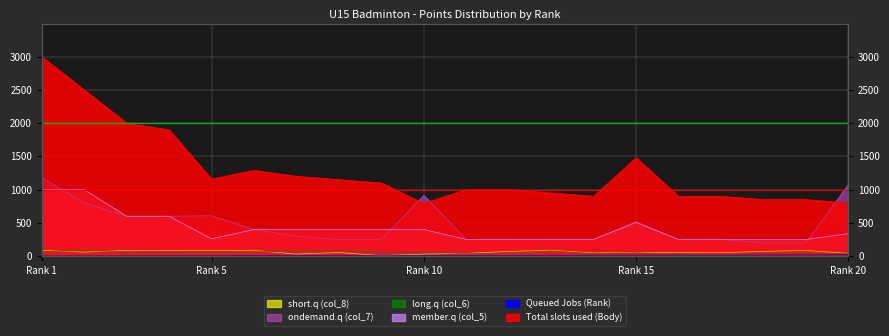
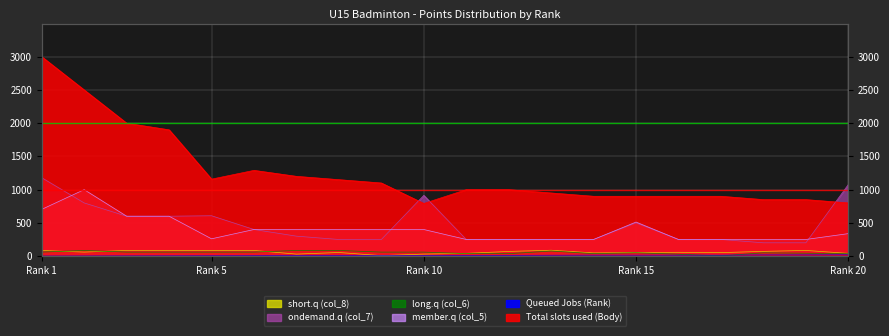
member.q (col_5), Rank 1: 1000 -> 700
Total slots used (Body), Rank 15: 1500 -> 900
